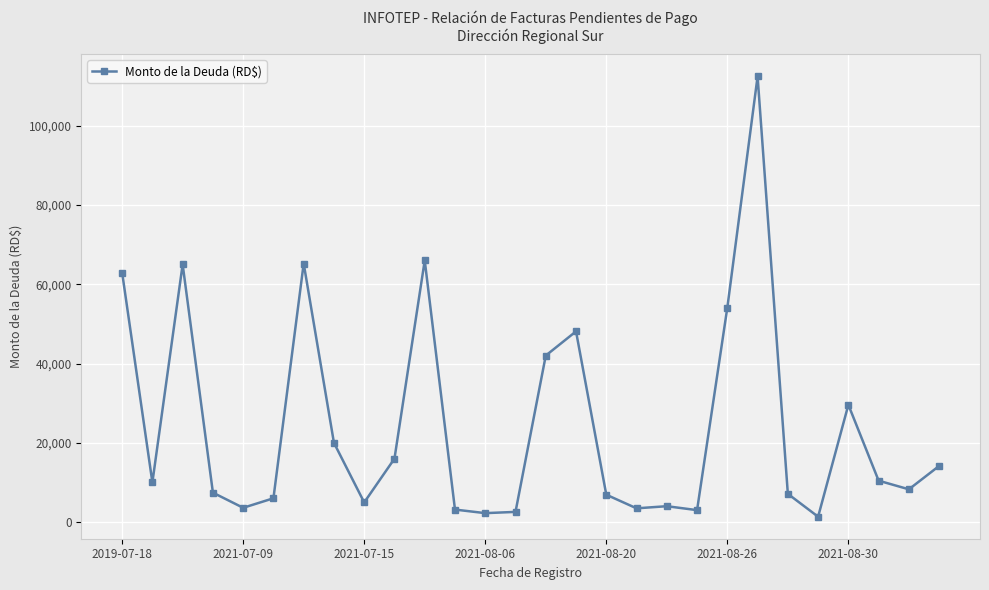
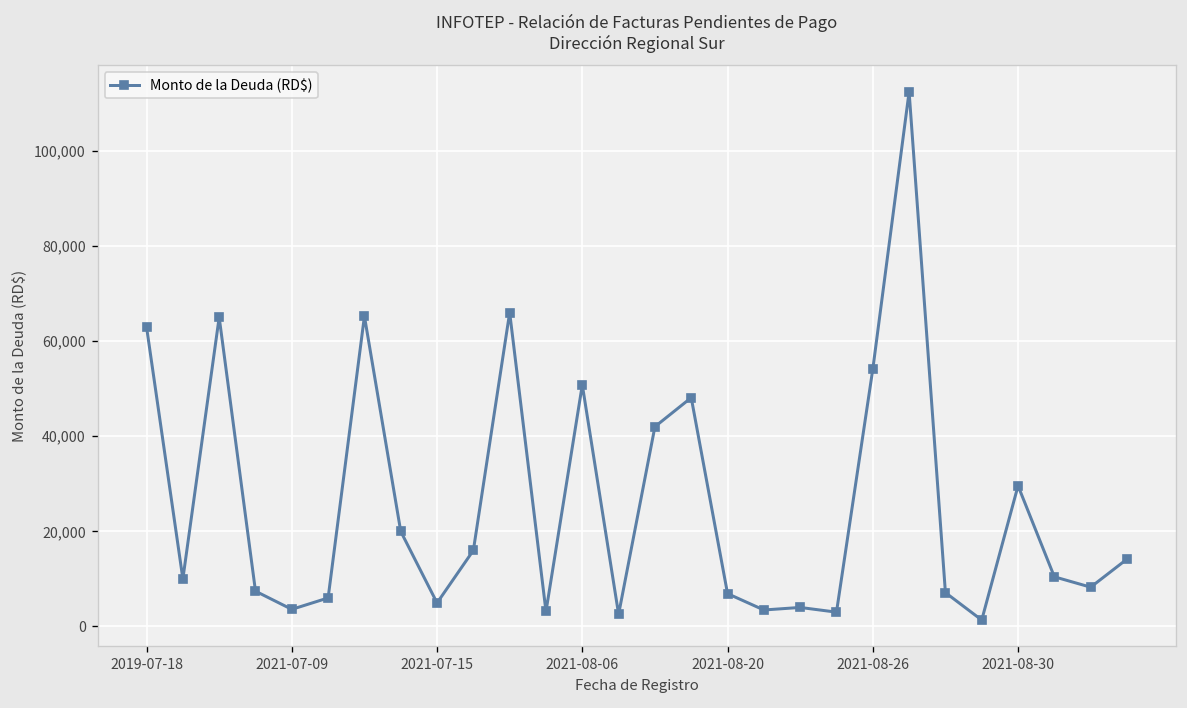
2021-08-06: 2,000 -> 51,000
